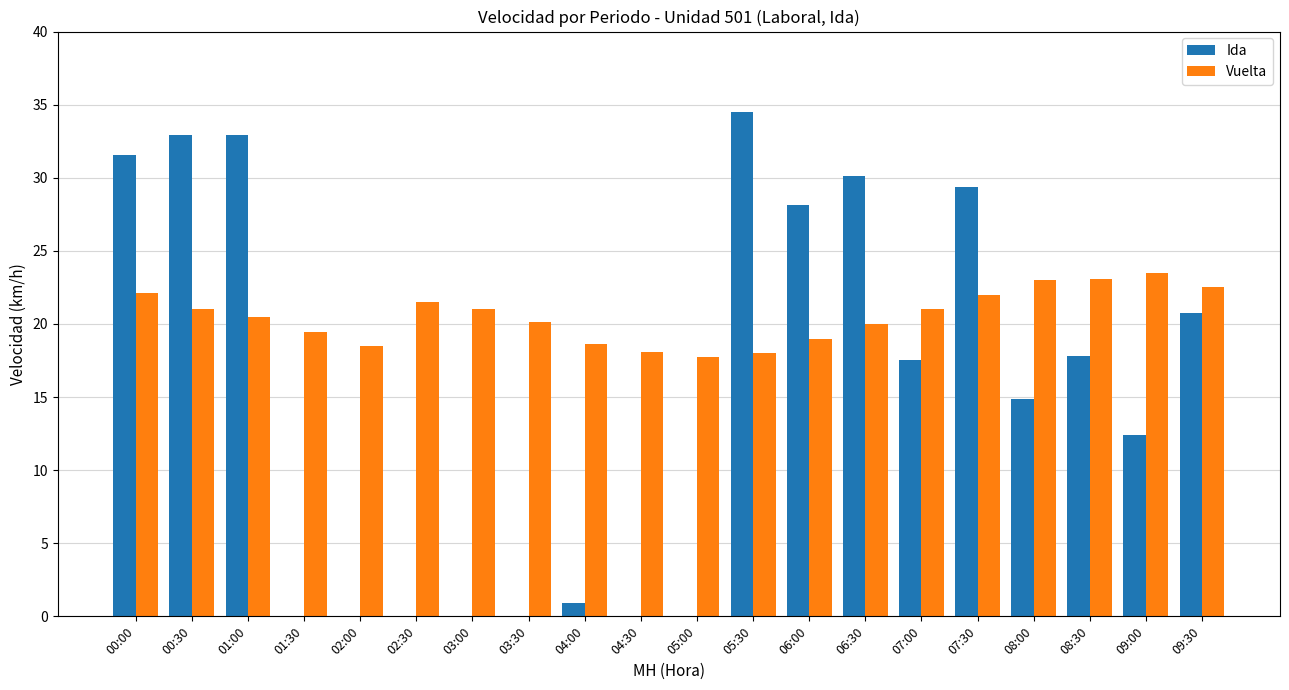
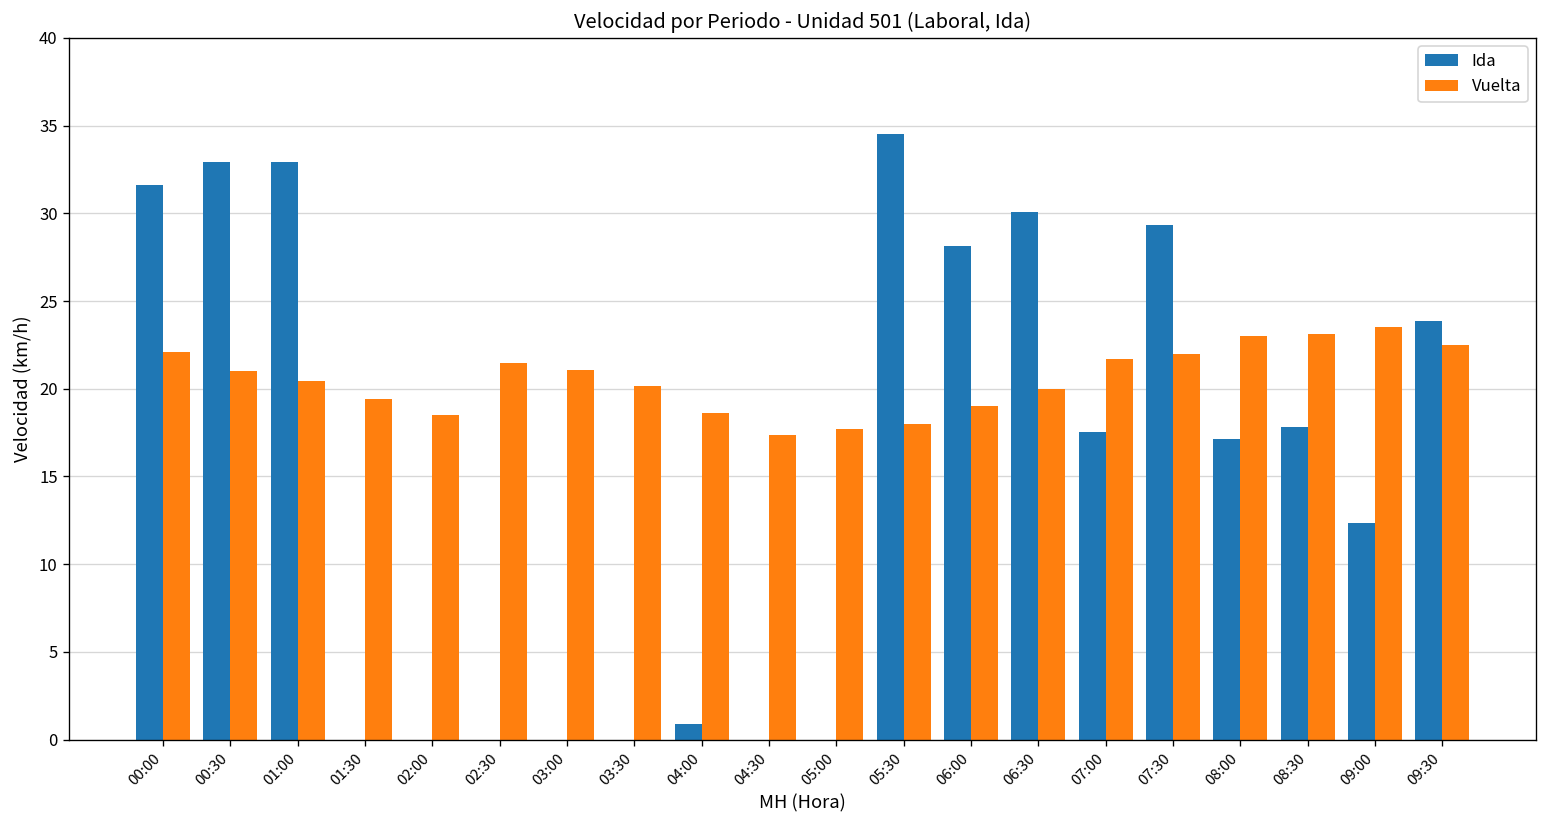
Vuelta, 04:30: 18.1 -> 17.4
Vuelta, 07:00: 21.0 -> 21.7
Ida, 08:00: 14.9 -> 17.1
Ida, 09:30: 20.8 -> 23.9
